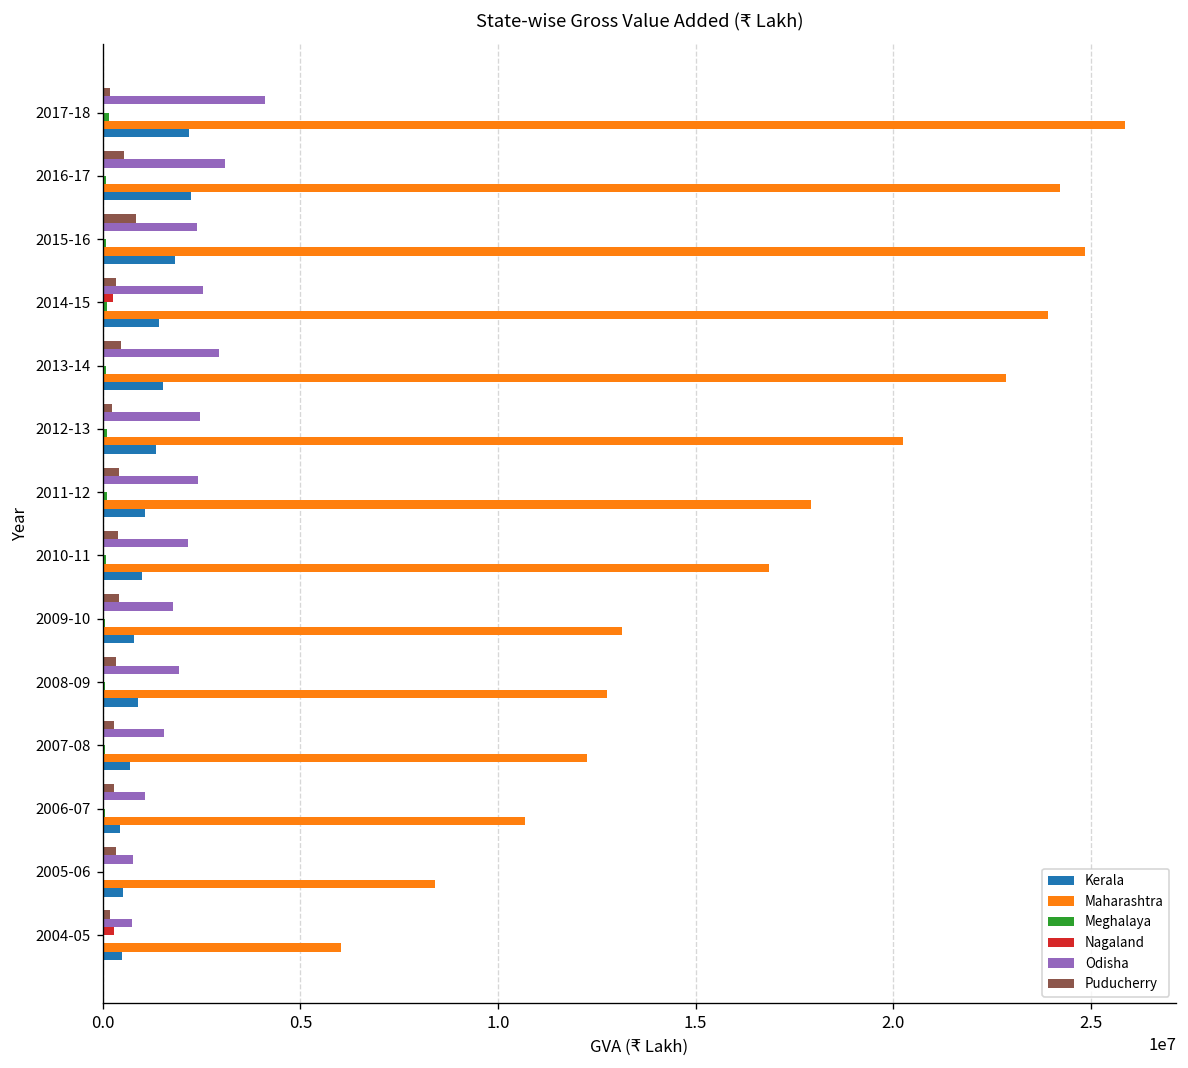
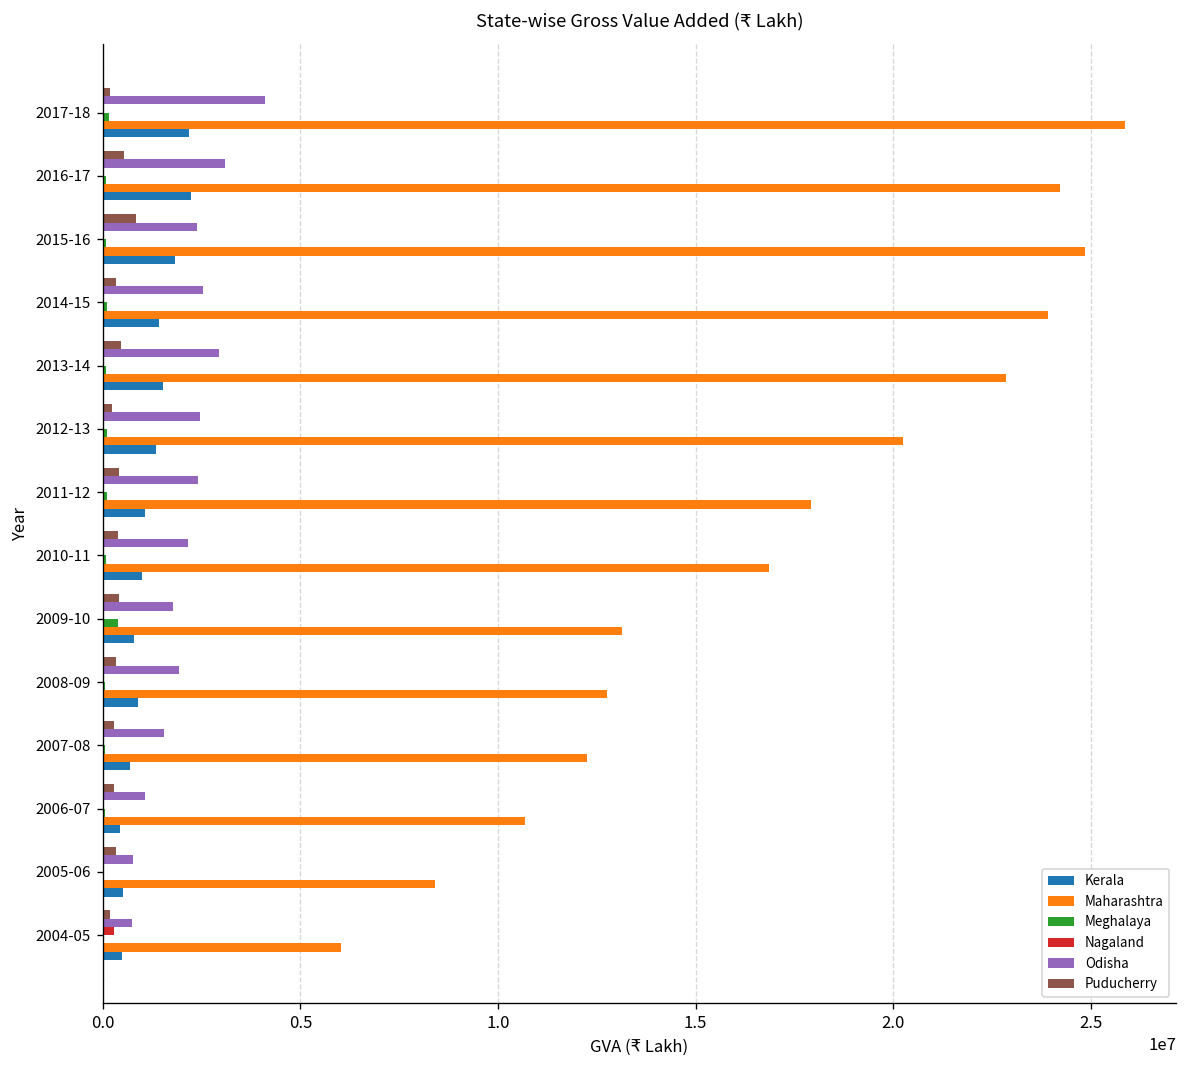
Nagaland, 2014-15: 300000 -> 0
Meghalaya, 2009-10: 100000 -> 400000
